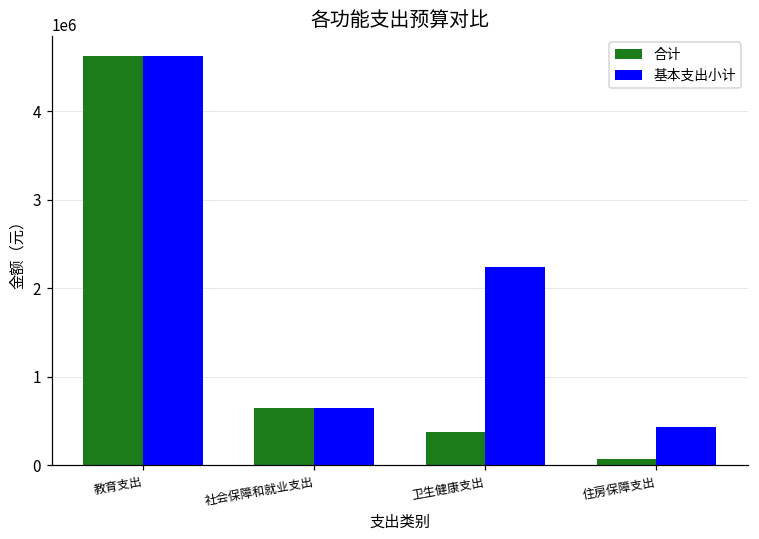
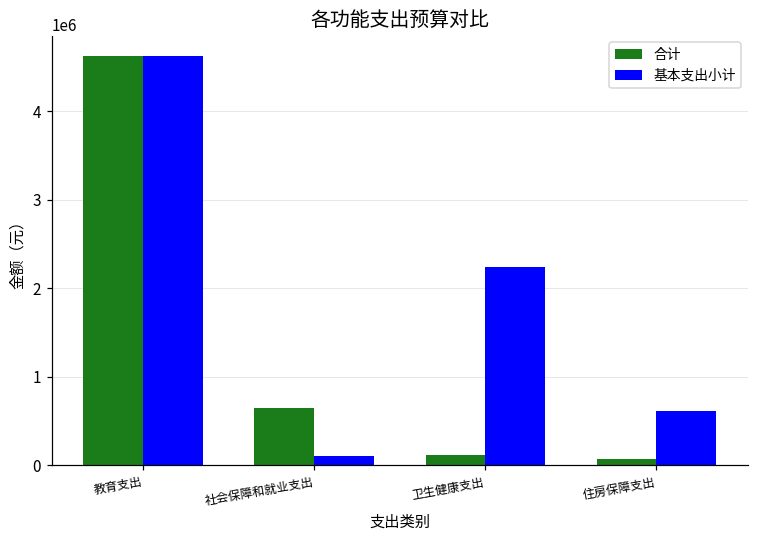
基本支出小计, 社会保障和就业支出: 600000 -> 100000
合计, 卫生健康支出: 400000 -> 100000
基本支出小计, 住房保障支出: 400000 -> 600000
